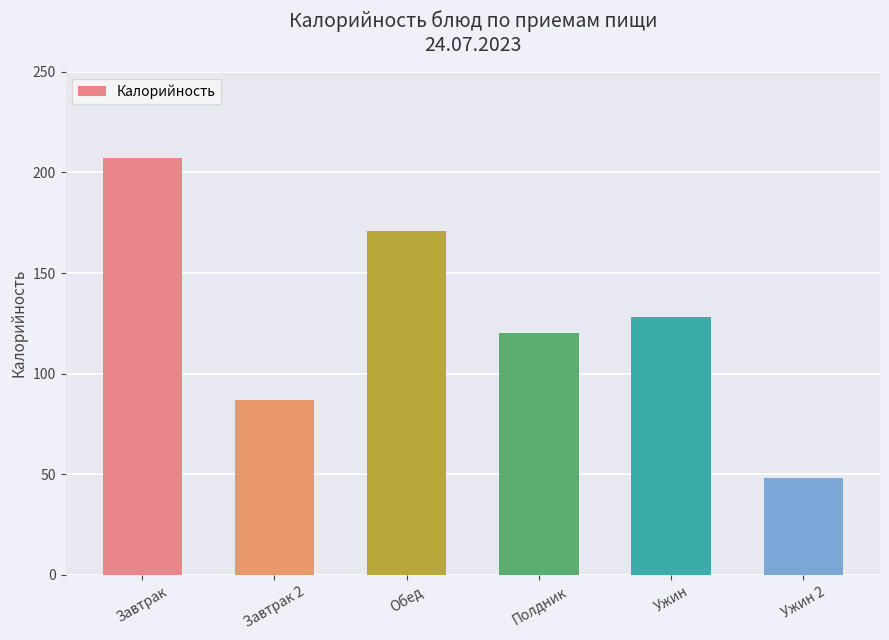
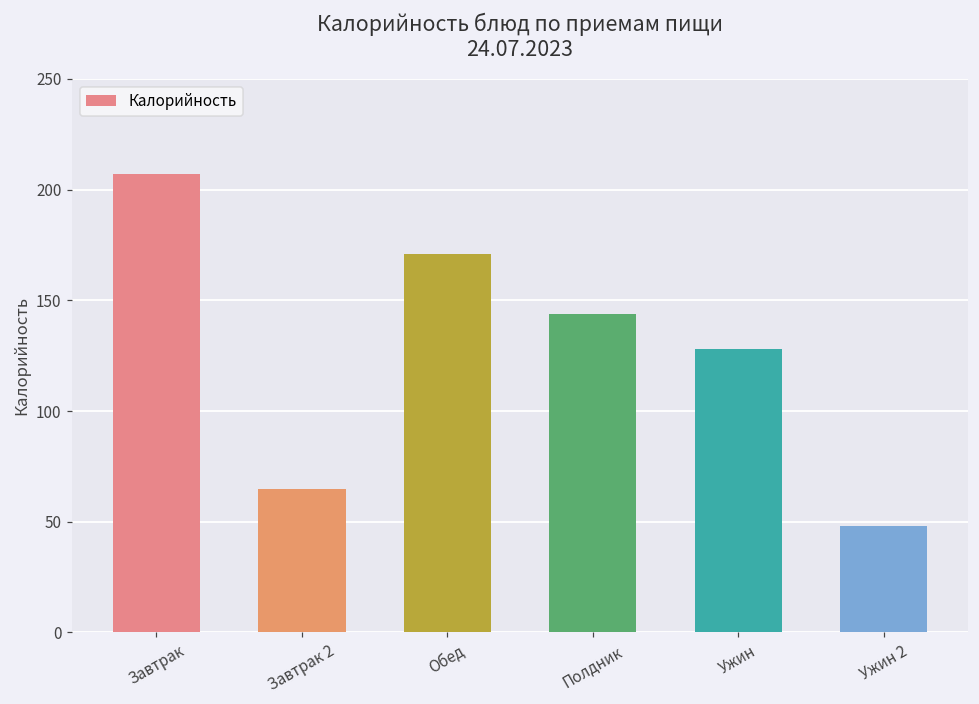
Завтрак 2: 87 -> 65
Полдник: 120 -> 144
